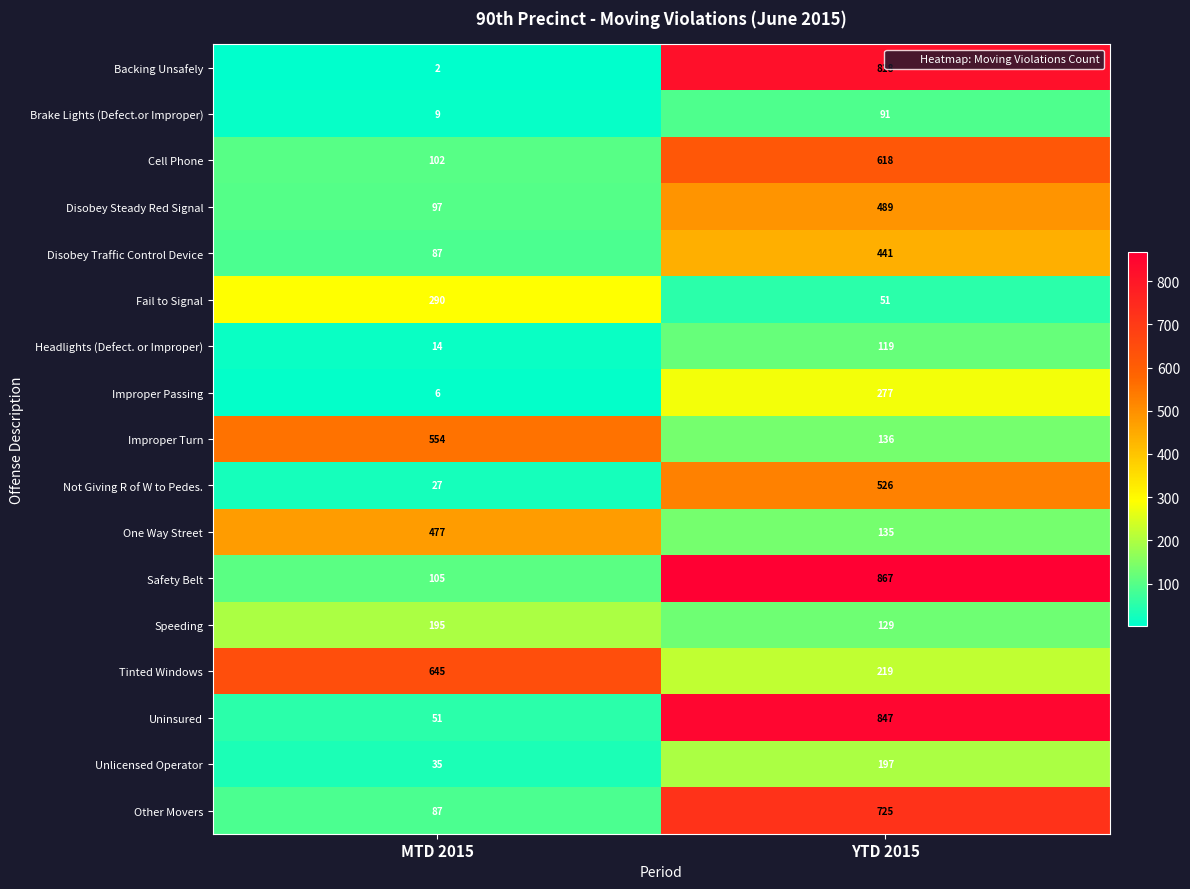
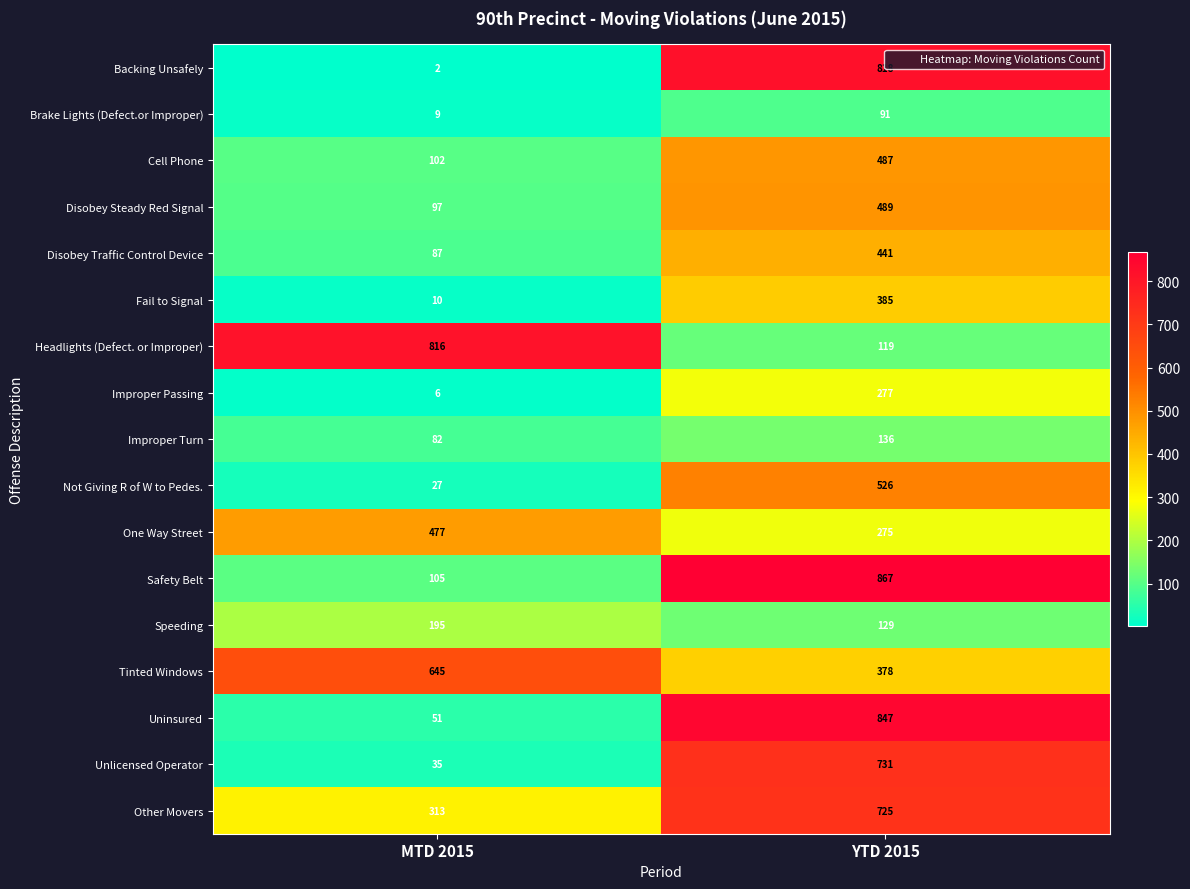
Cell Phone, YTD 2015: 618 -> 487
Fail to Signal, MTD 2015: 290 -> 10
Fail to Signal, YTD 2015: 51 -> 385
Headlights (Defect. or Improper), MTD 2015: 14 -> 816
Improper Turn, MTD 2015: 554 -> 82
One Way Street, YTD 2015: 135 -> 275
Tinted Windows, YTD 2015: 219 -> 378
Unlicensed Operator, YTD 2015: 197 -> 731
Other Movers, MTD 2015: 87 -> 313
